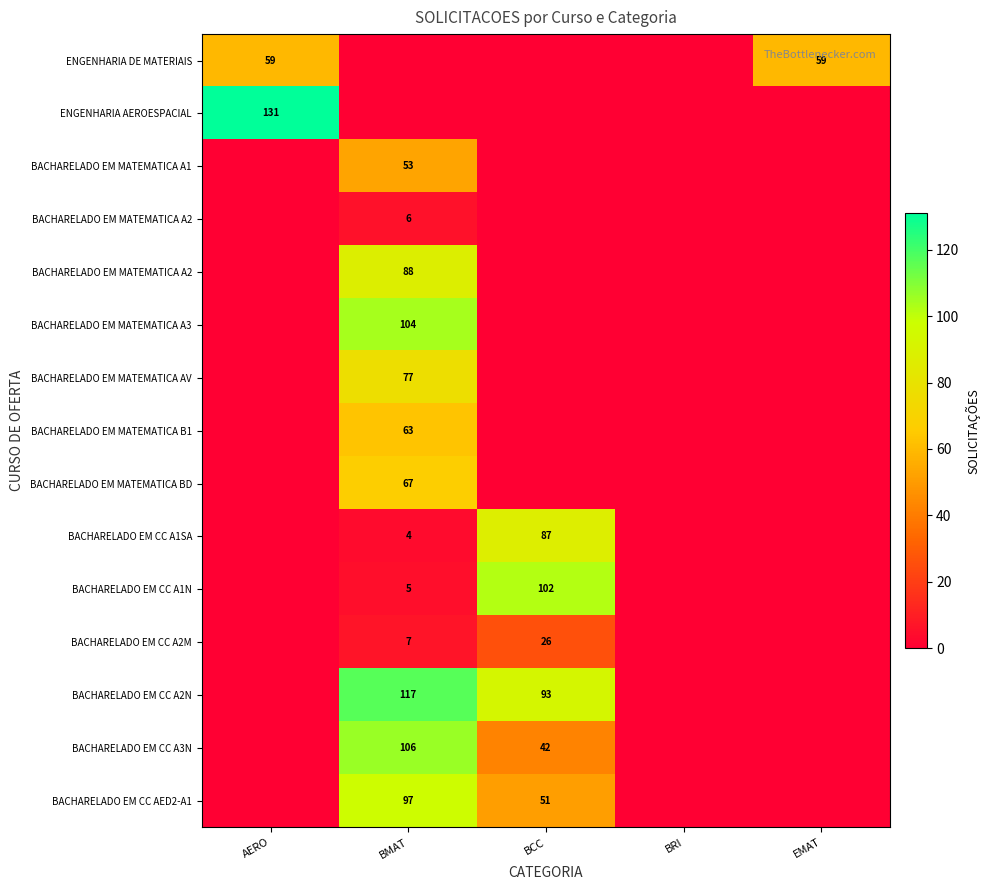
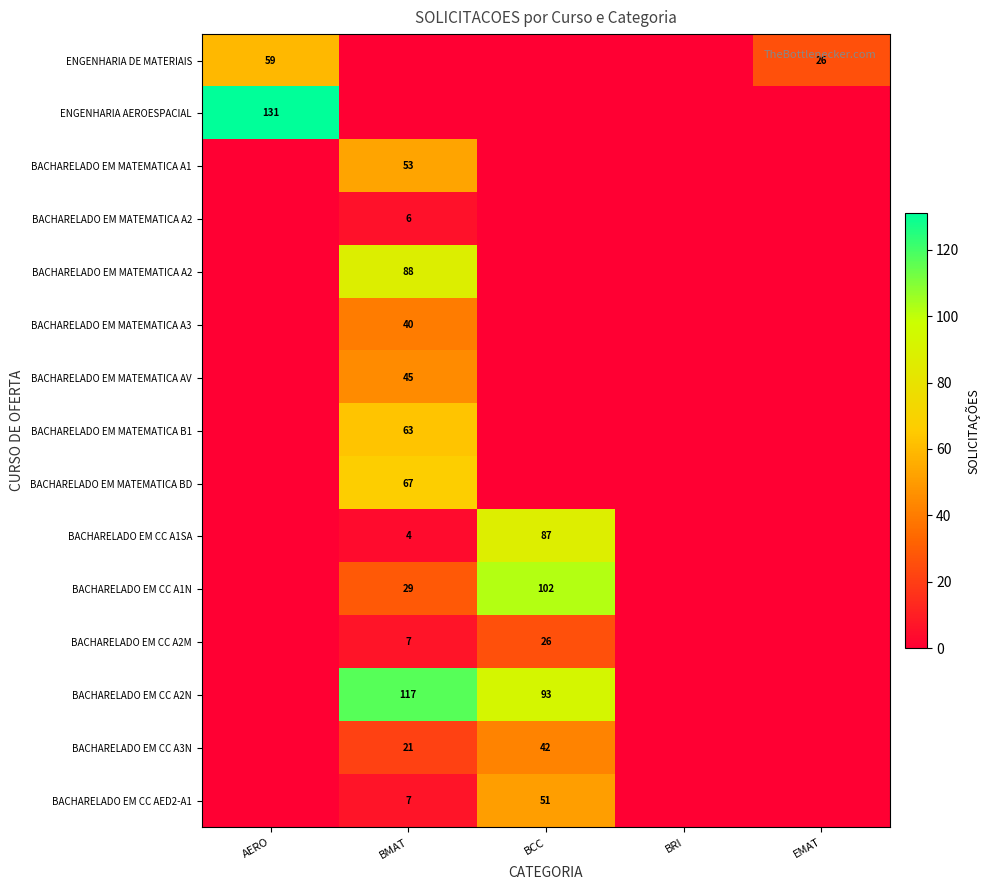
ENGENHARIA DE MATERIAIS, EMAT: 59 -> 26
BACHARELADO EM MATEMATICA A3, BMAT: 104 -> 40
BACHARELADO EM MATEMATICA AV, BMAT: 77 -> 45
BACHARELADO EM CC A1N, BMAT: 5 -> 29
BACHARELADO EM CC A3N, BMAT: 106 -> 21
BACHARELADO EM CC AED2-A1, BMAT: 97 -> 7
